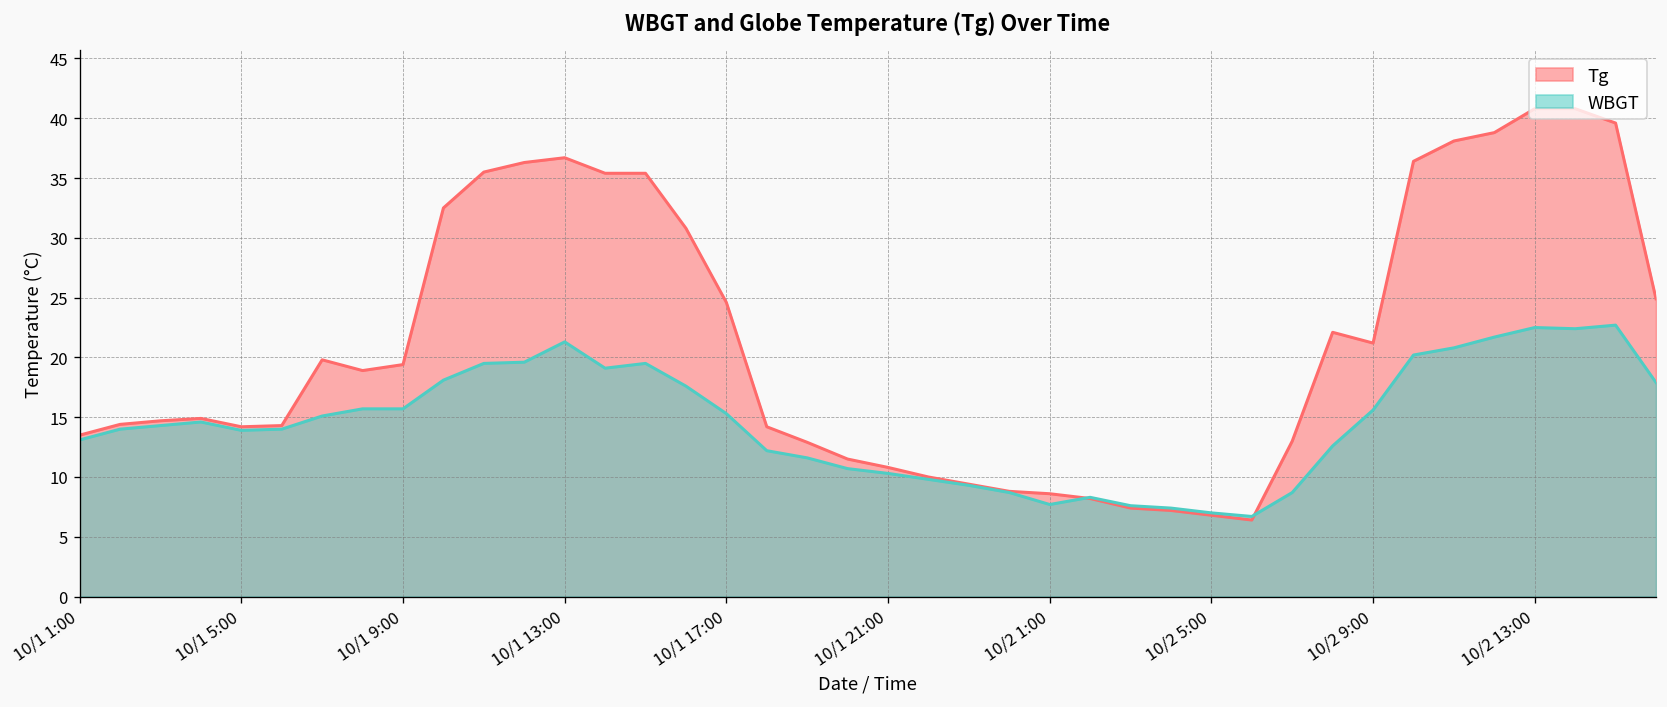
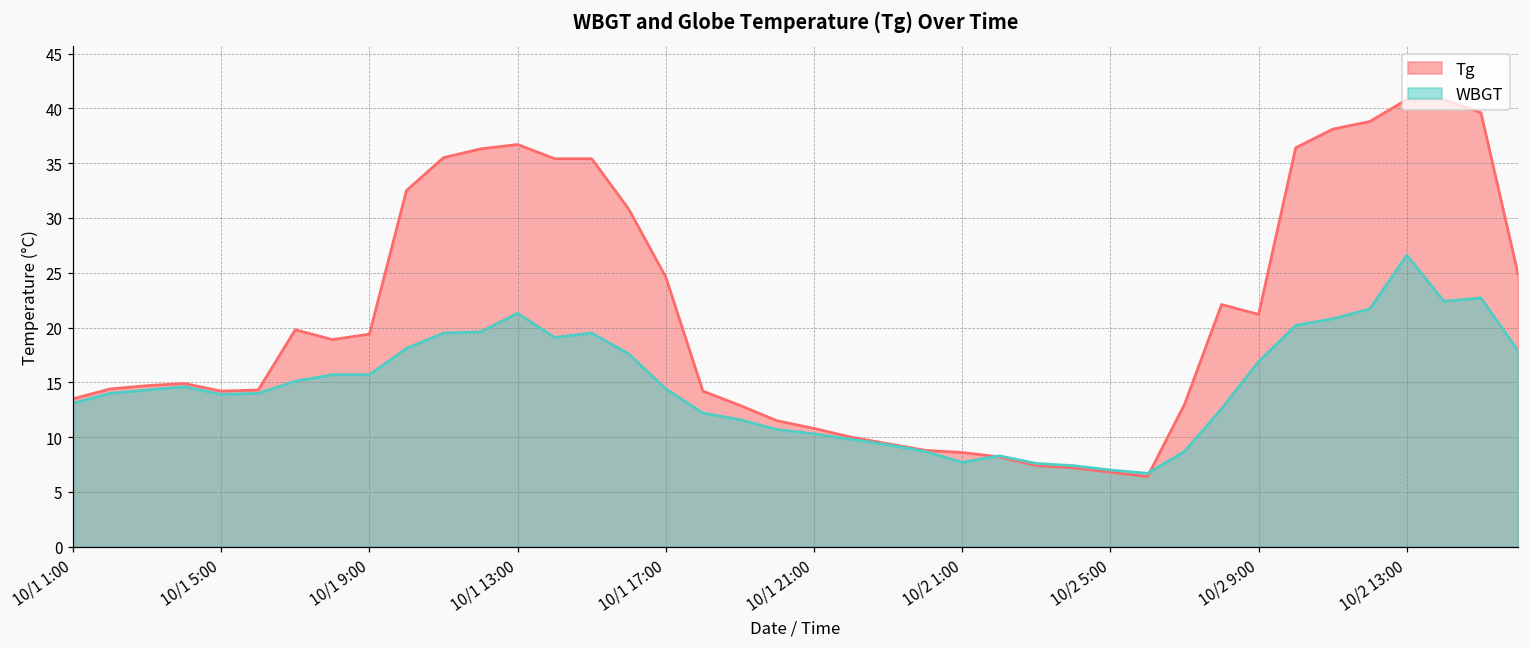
WBGT, 10/1 17:00: 15 -> 14
WBGT, 10/2 9:00: 16 -> 17
WBGT, 10/2 13:00: 23 -> 27
